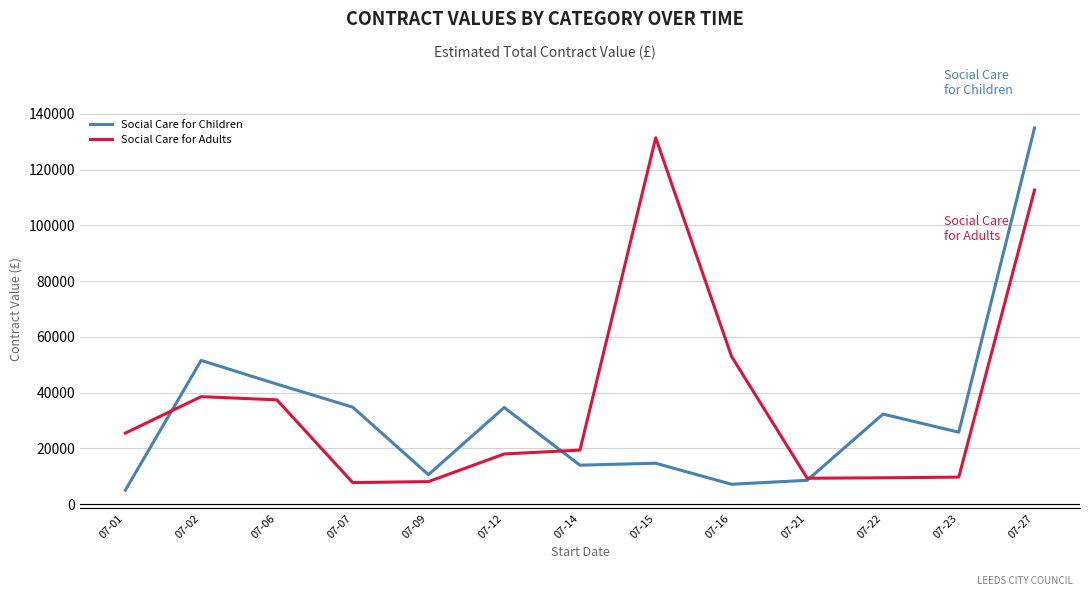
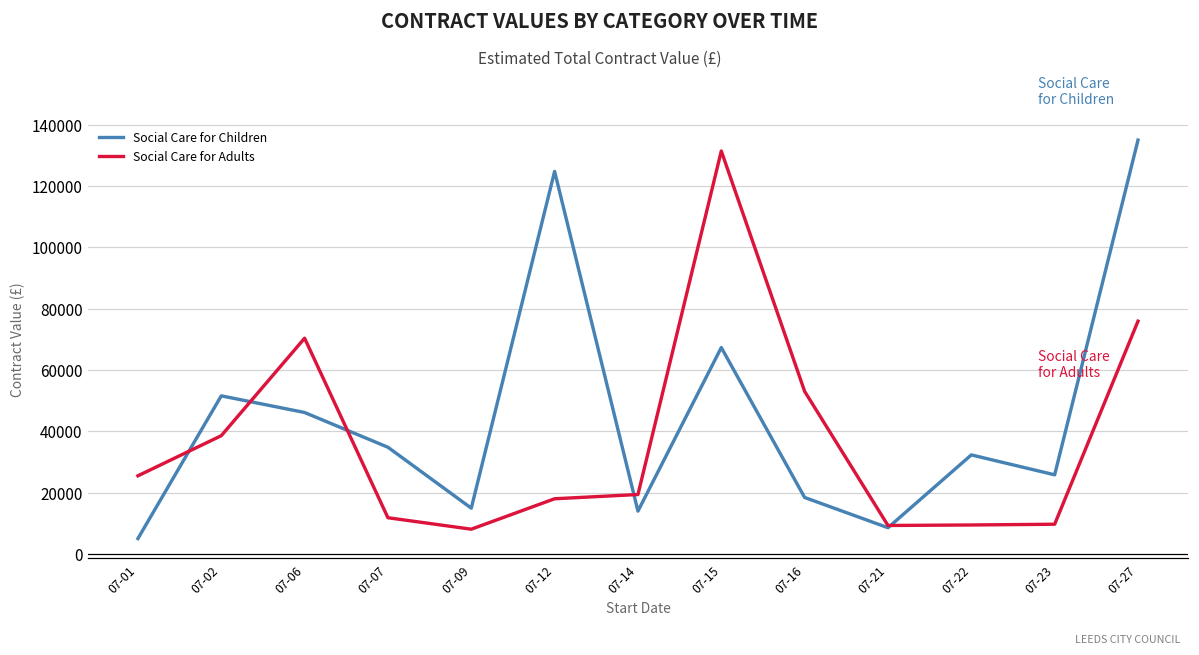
Social Care for Children, 07-06: 43000 -> 46000
Social Care for Adults, 07-06: 37000 -> 70000
Social Care for Adults, 07-07: 8000 -> 12000
Social Care for Children, 07-09: 11000 -> 15000
Social Care for Children, 07-12: 35000 -> 125000
Social Care for Children, 07-15: 15000 -> 67000
Social Care for Children, 07-16: 7000 -> 18000
Social Care for Adults, 07-27: 113000 -> 76000
